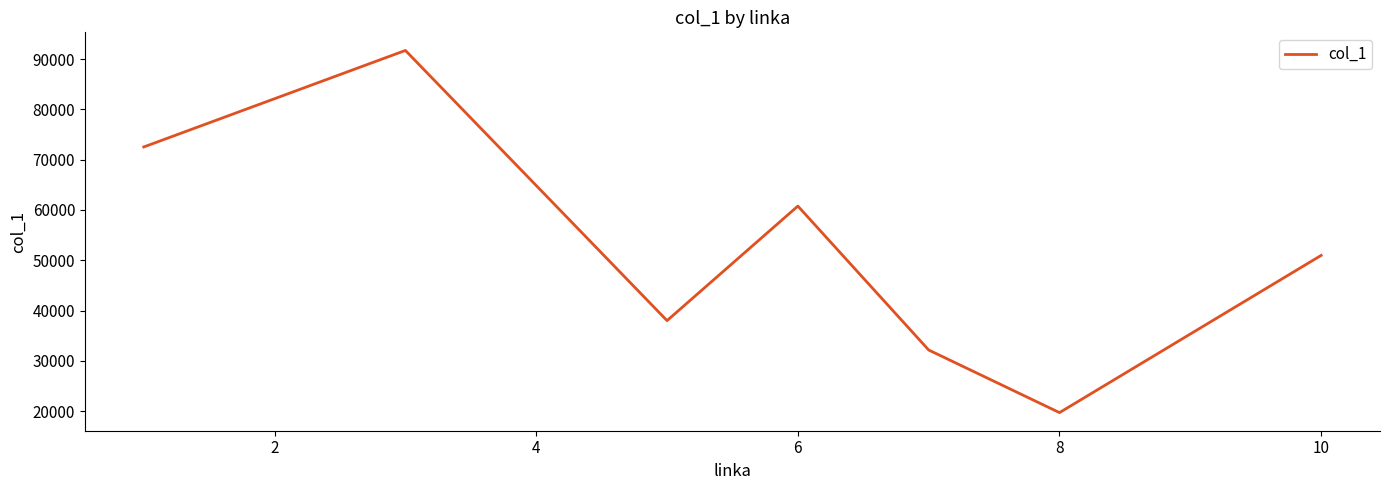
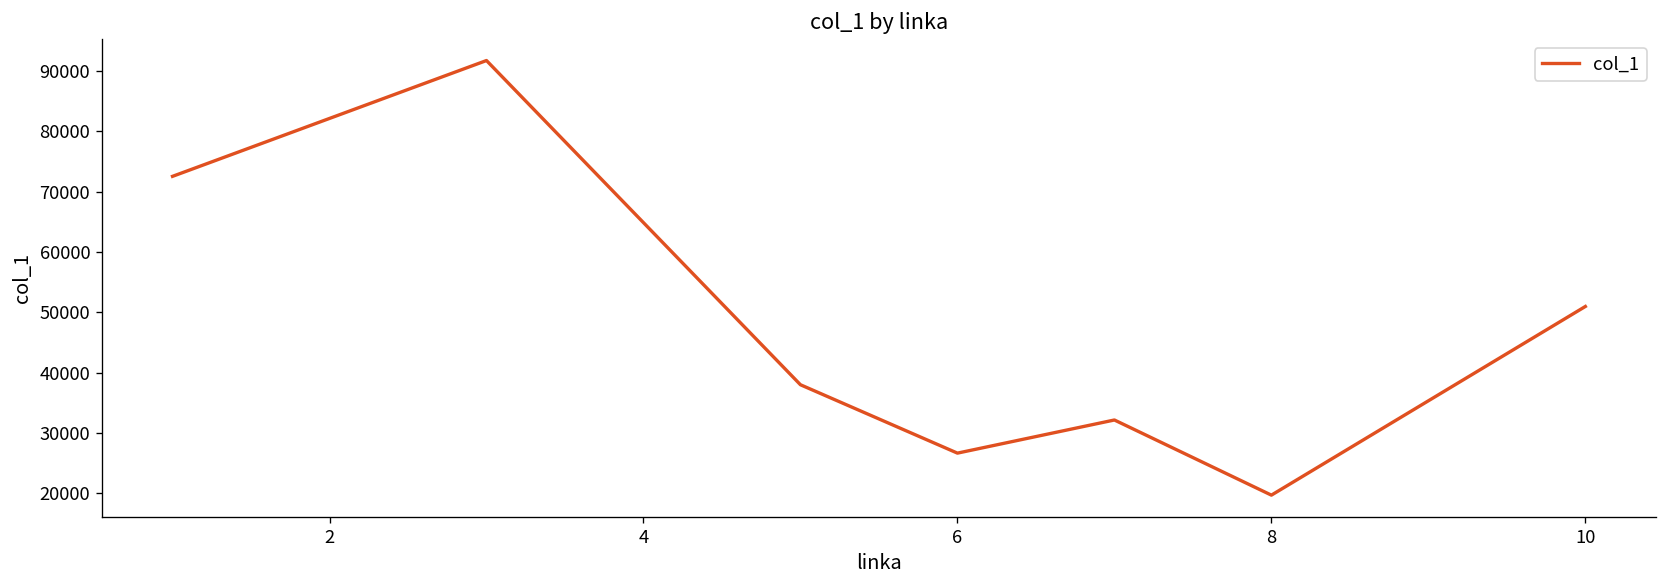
6: 61000 -> 27000
